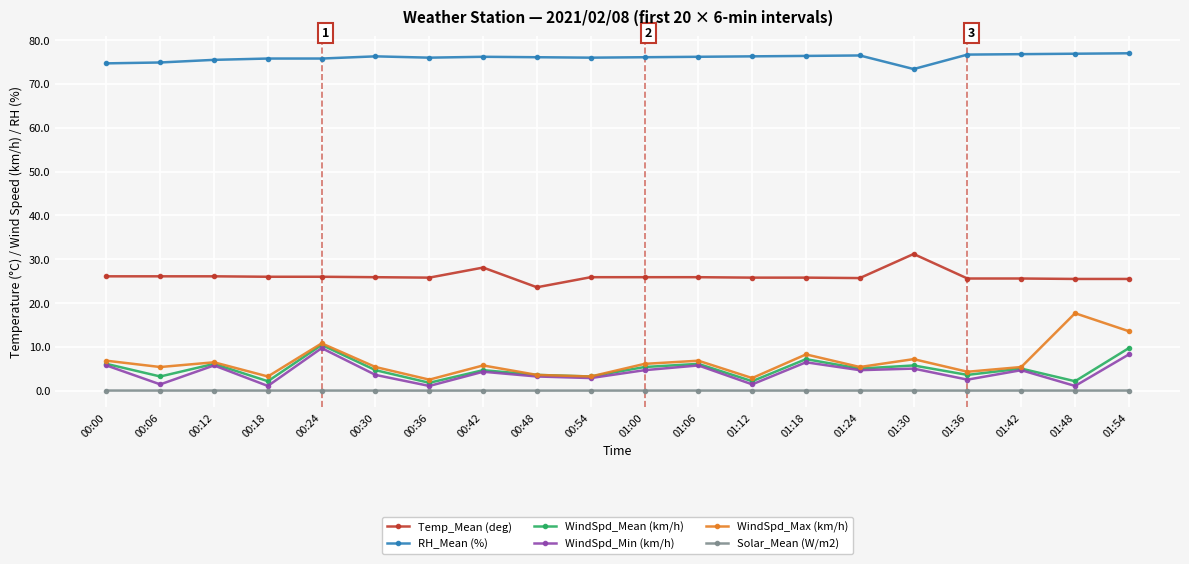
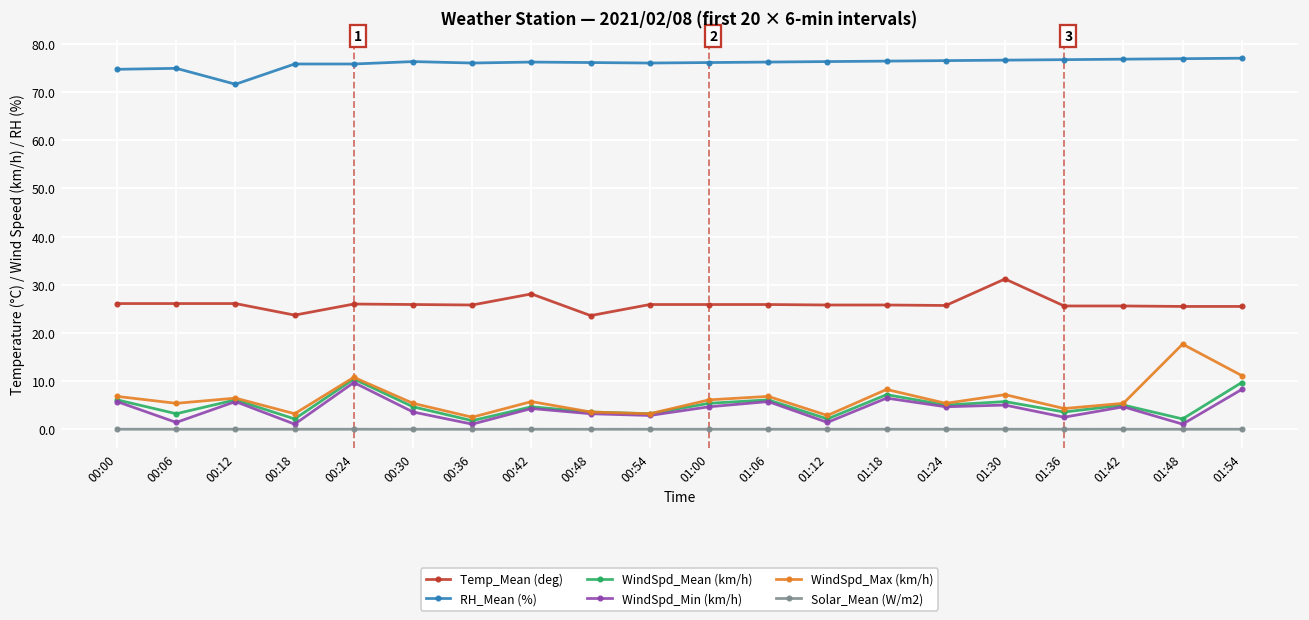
RH_Mean (%), 00:12: 76 -> 72
Temp_Mean (deg), 00:18: 26 -> 24
RH_Mean (%), 01:30: 73 -> 77
WindSpd_Max (km/h), 01:54: 14 -> 11
